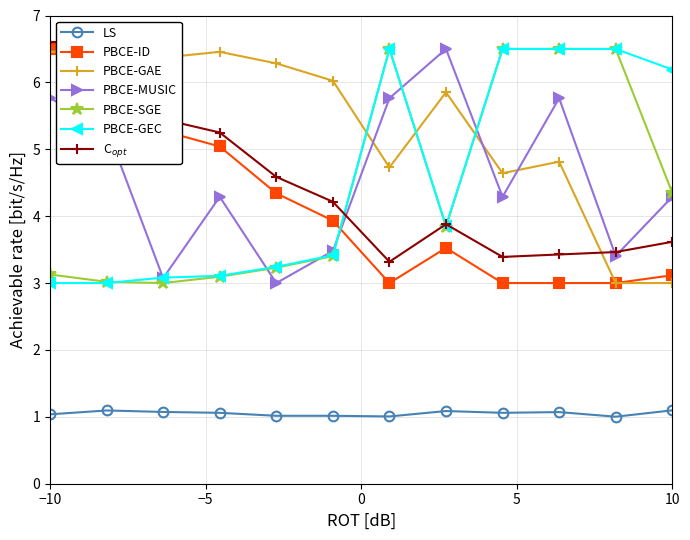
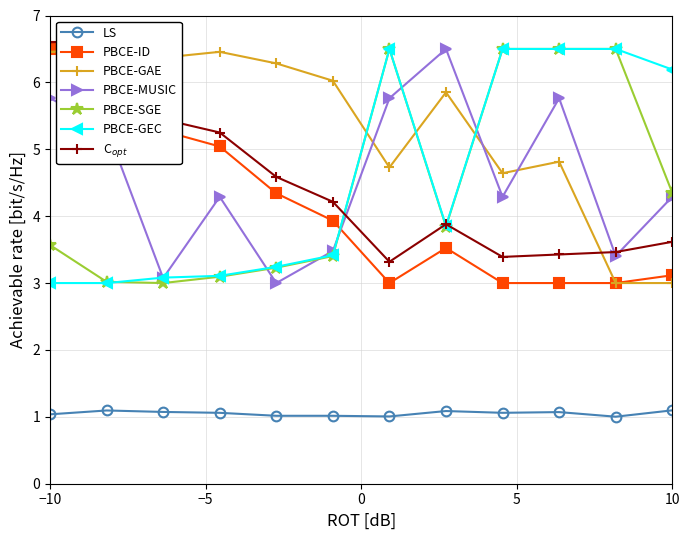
PBCE-SGE, −10: 3.1 -> 3.6
